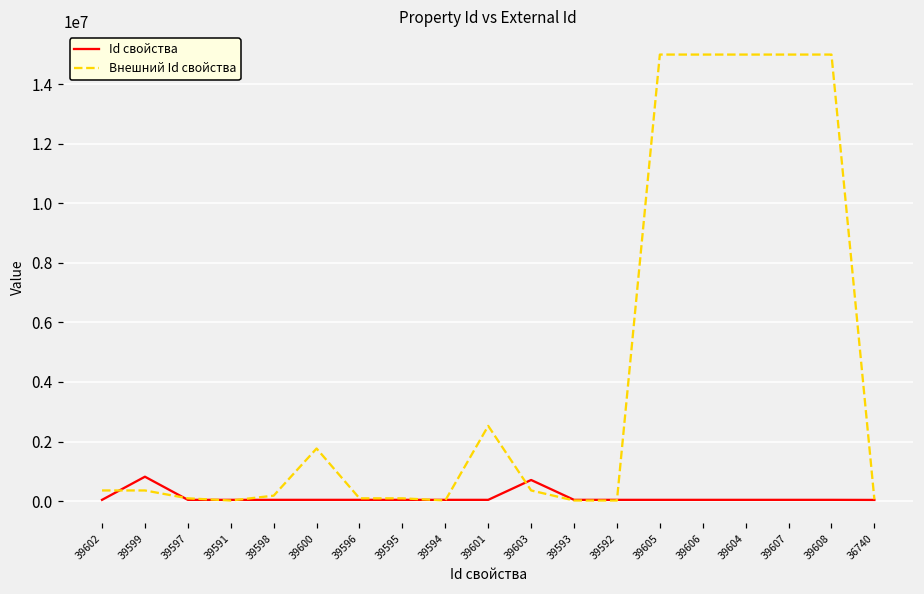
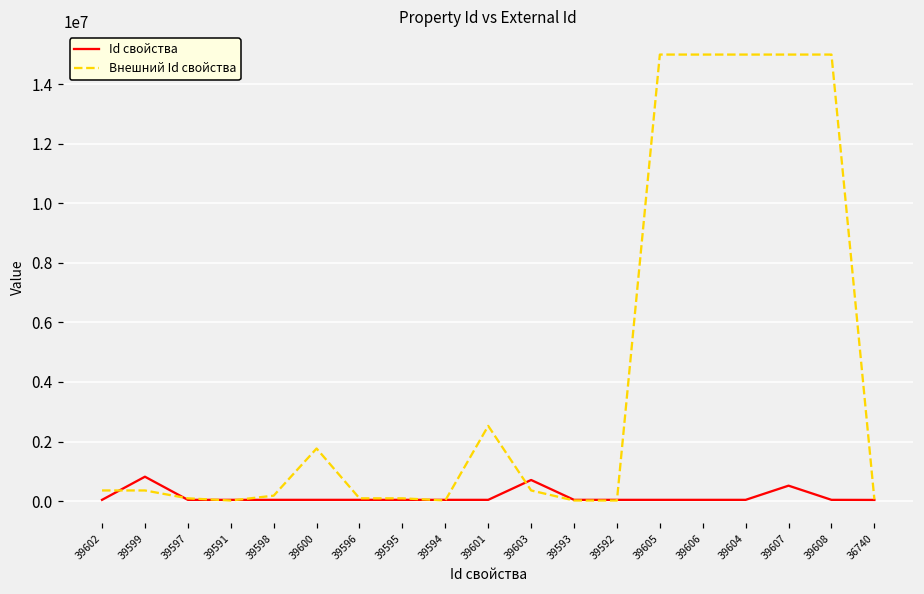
Id свойства, 39607: 0 -> 500000
